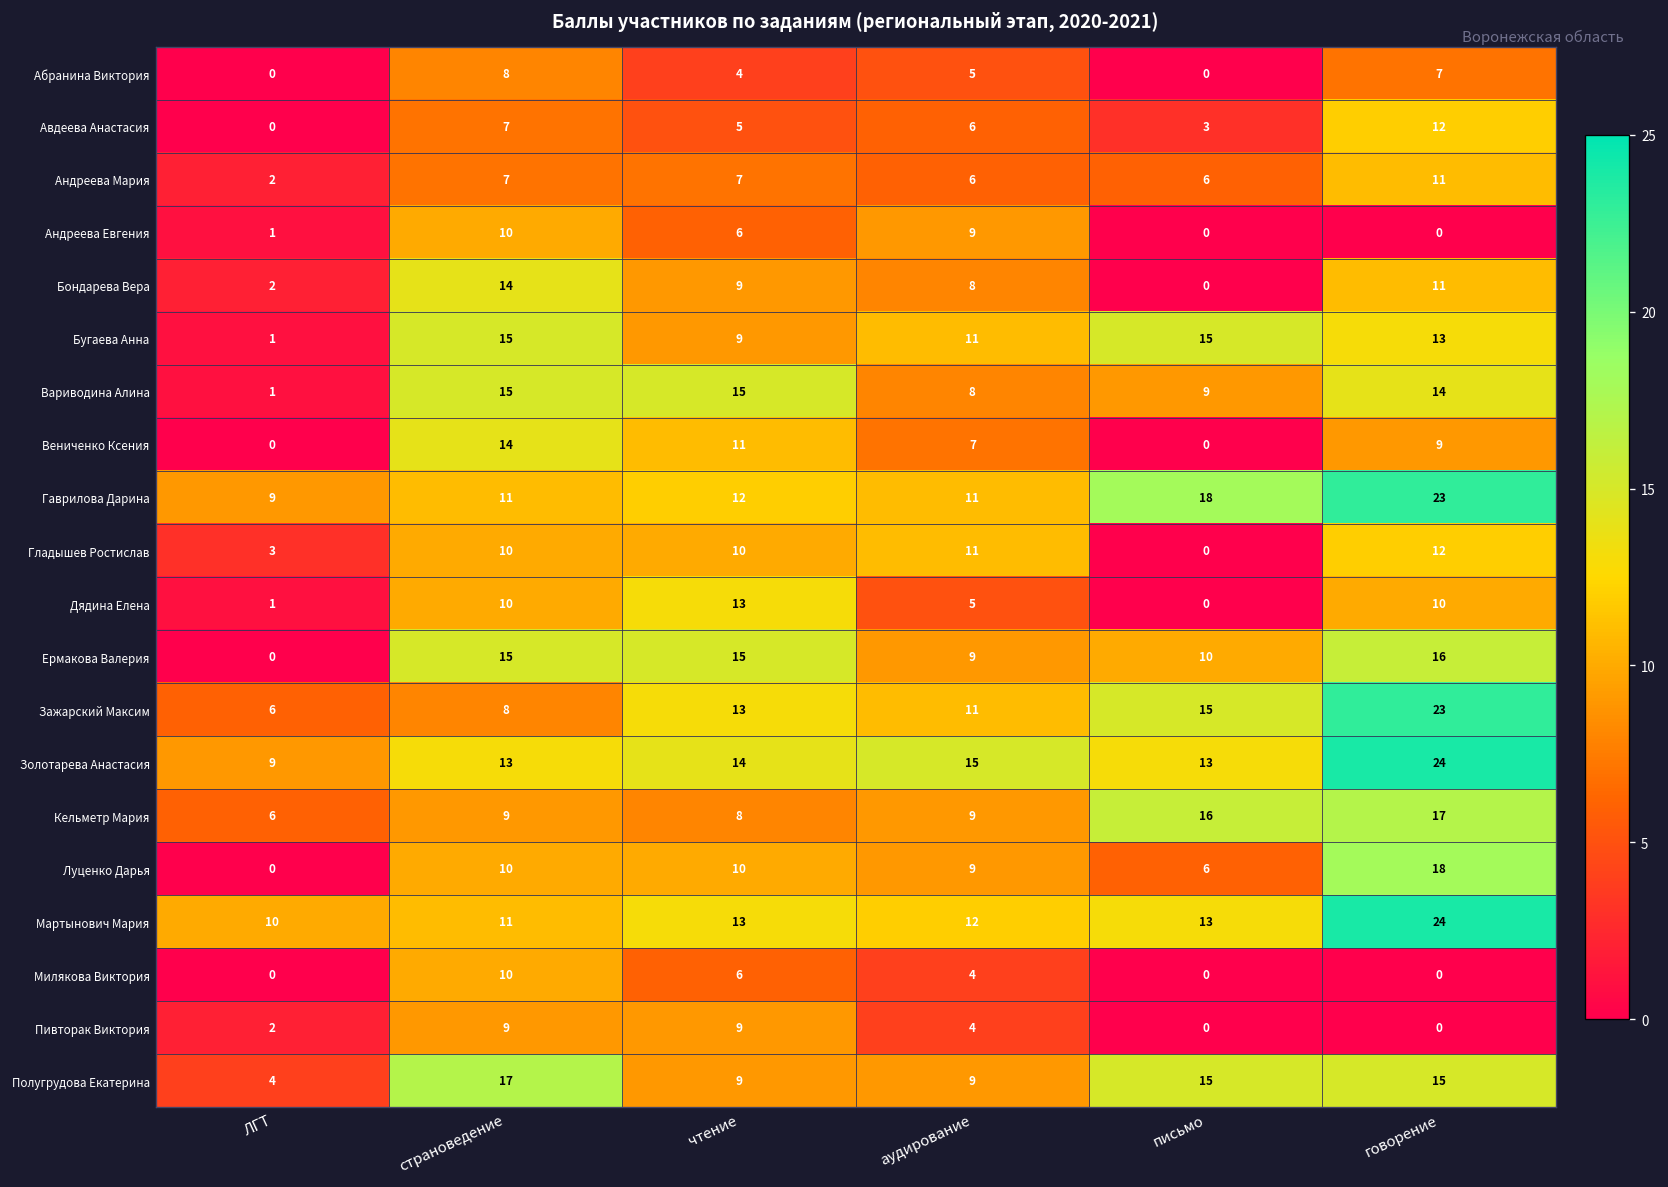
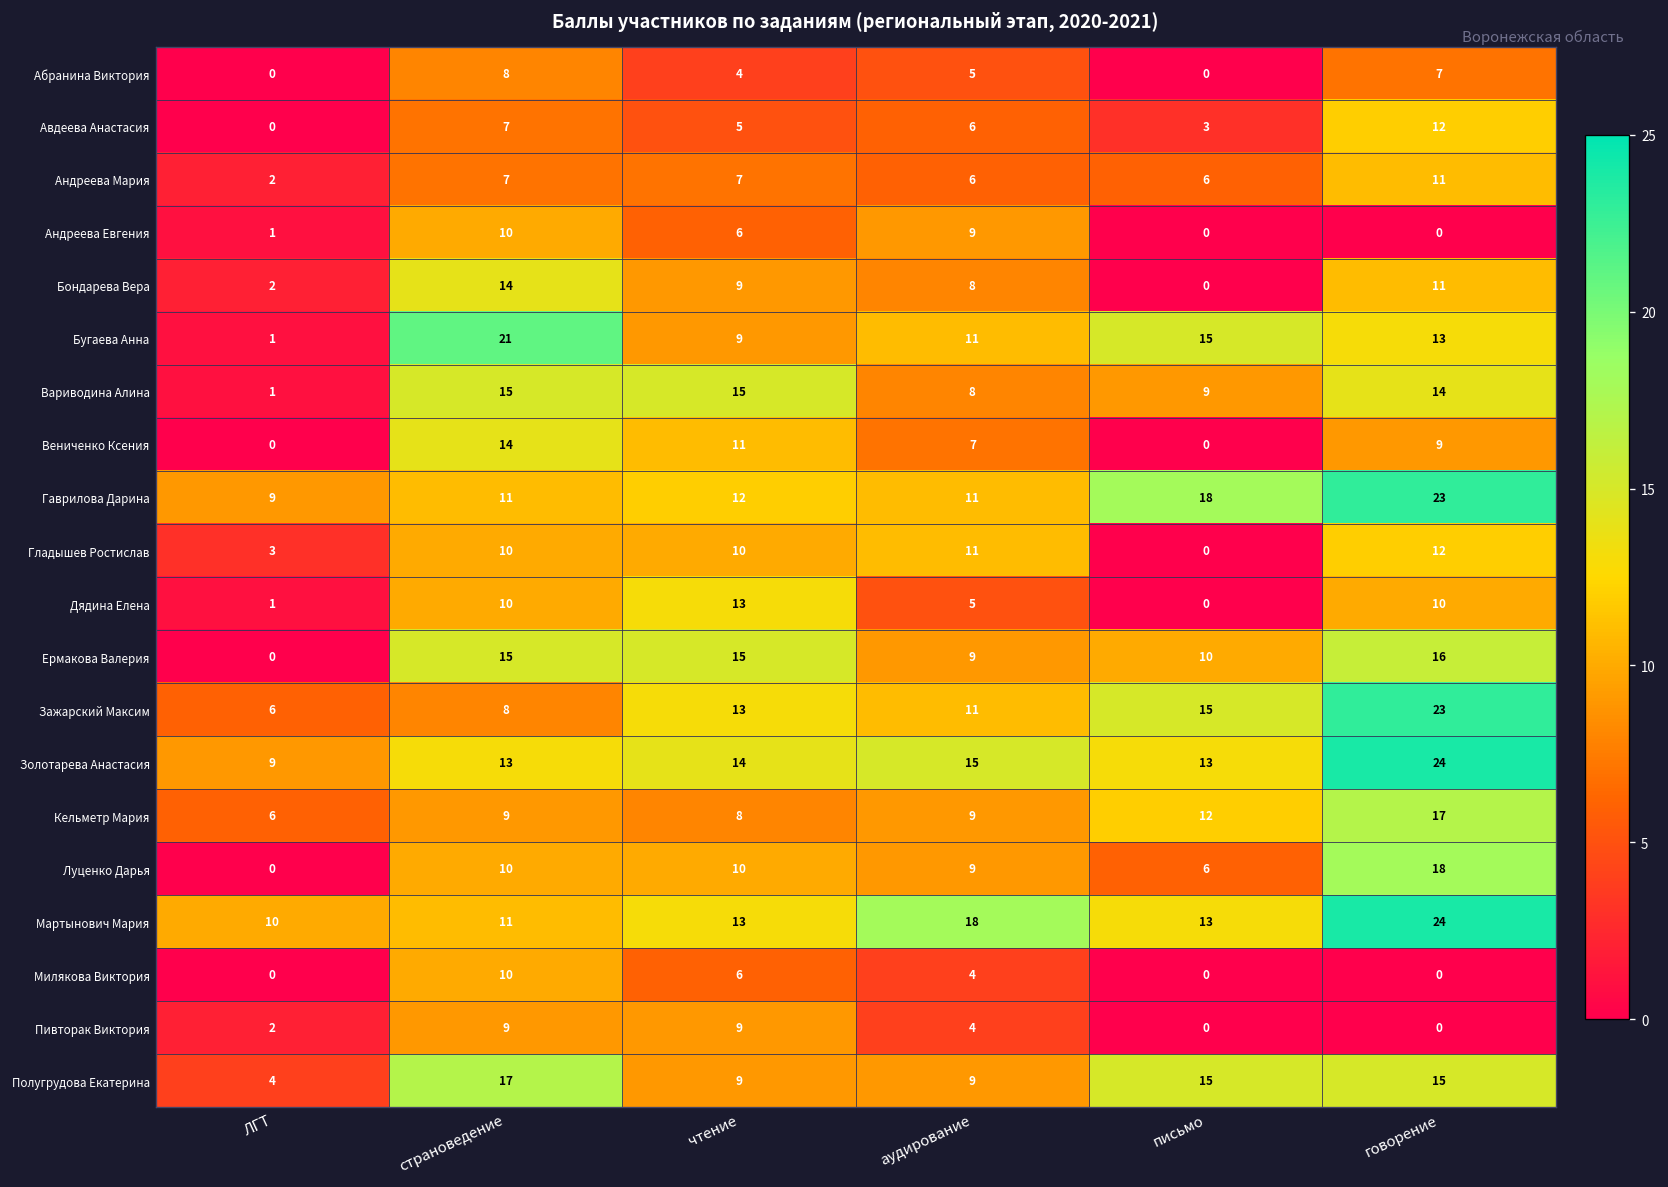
Бугаева Анна, страноведение: 15 -> 21
Кельметр Мария, письмо: 16 -> 12
Мартынович Мария, аудирование: 12 -> 18
